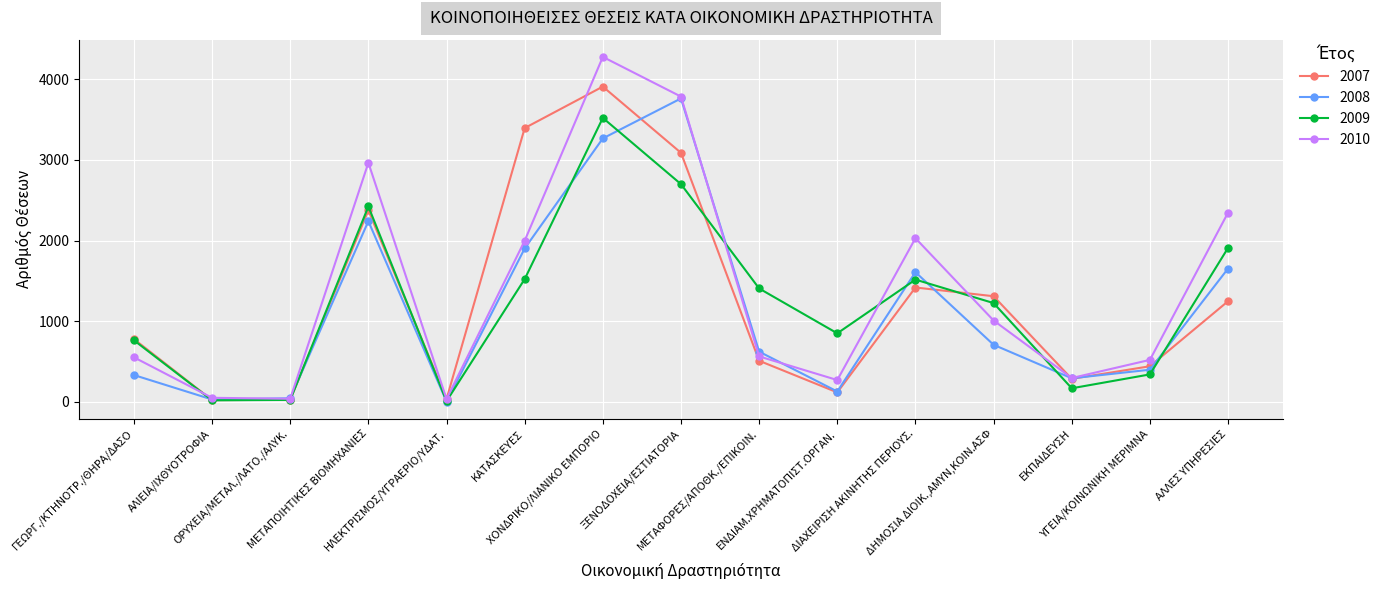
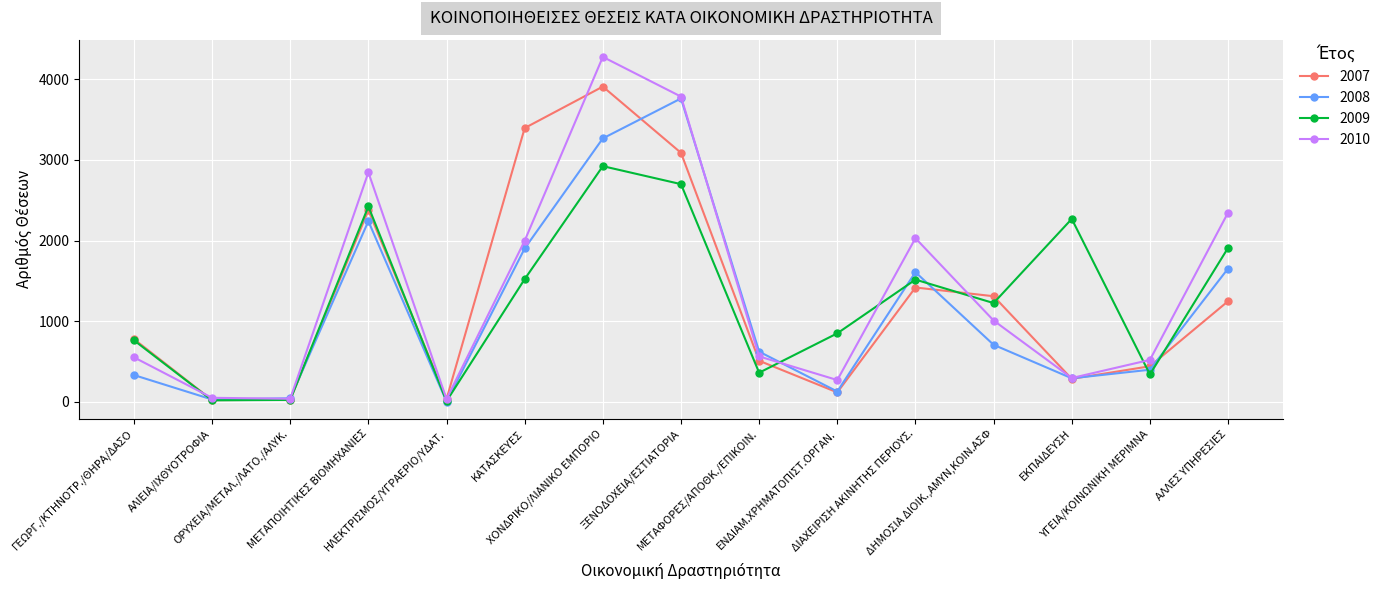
2010, ΜΕΤΑΠΟΙΗΤΙΚΕΣ ΒΙΟΜΗΧΑΝΙΕΣ: 3000 -> 2800
2009, ΧΟΝΔΡΙΚΟ/ΛΙΑΝΙΚΟ ΕΜΠΟΡΙΟ: 3500 -> 2900
2009, ΜΕΤΑΦΟΡΕΣ/ΑΠΟΘΚ./ΕΠΙΚΟΙΝ.: 1400 -> 400
2009, ΕΚΠΑΙΔΕΥΣΗ: 200 -> 2300
